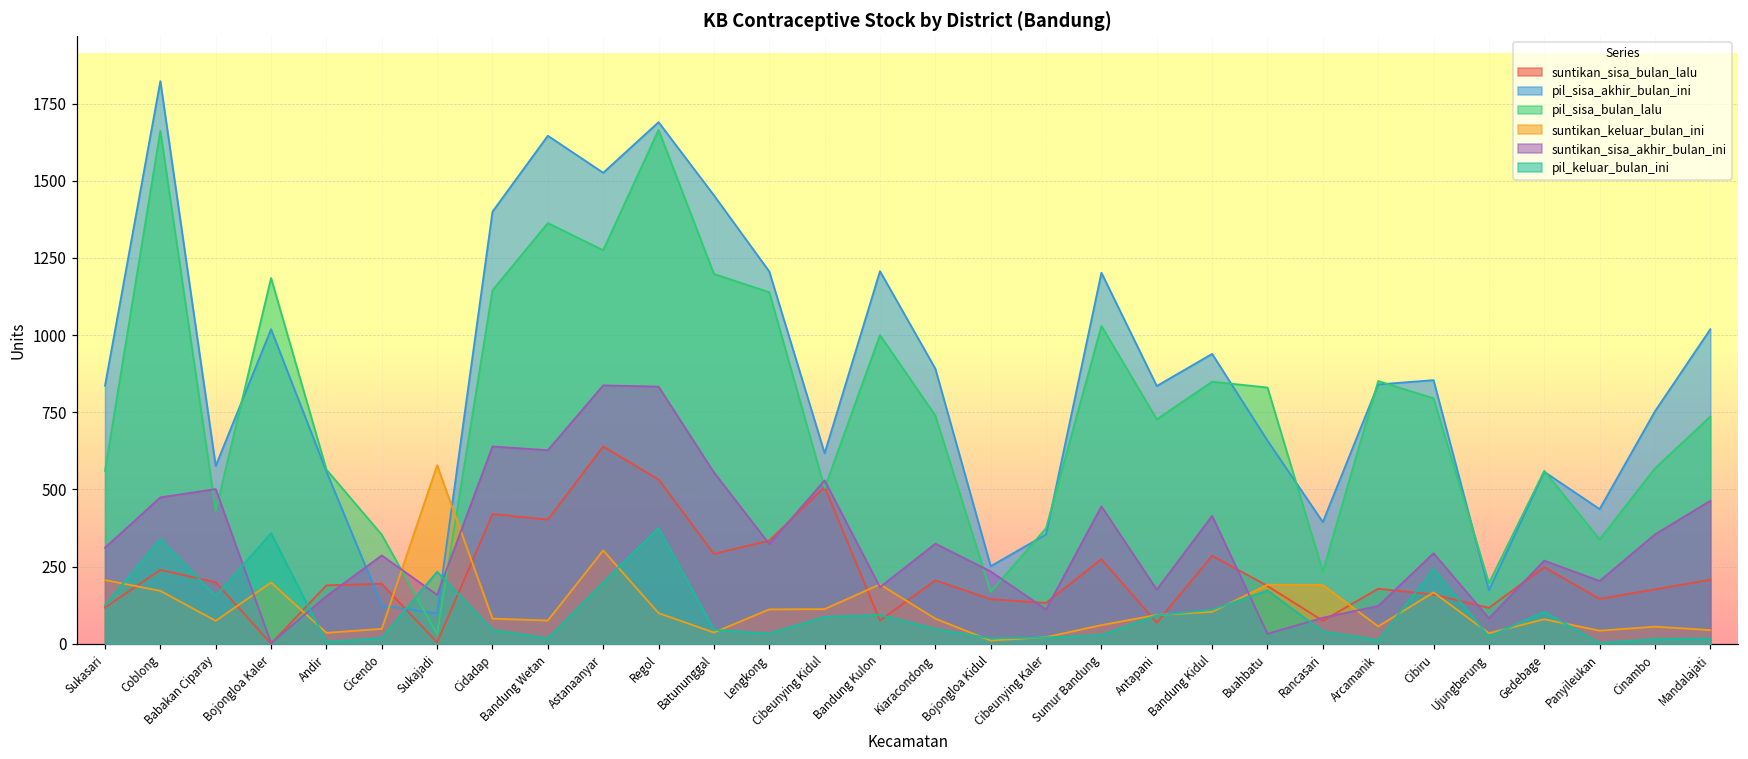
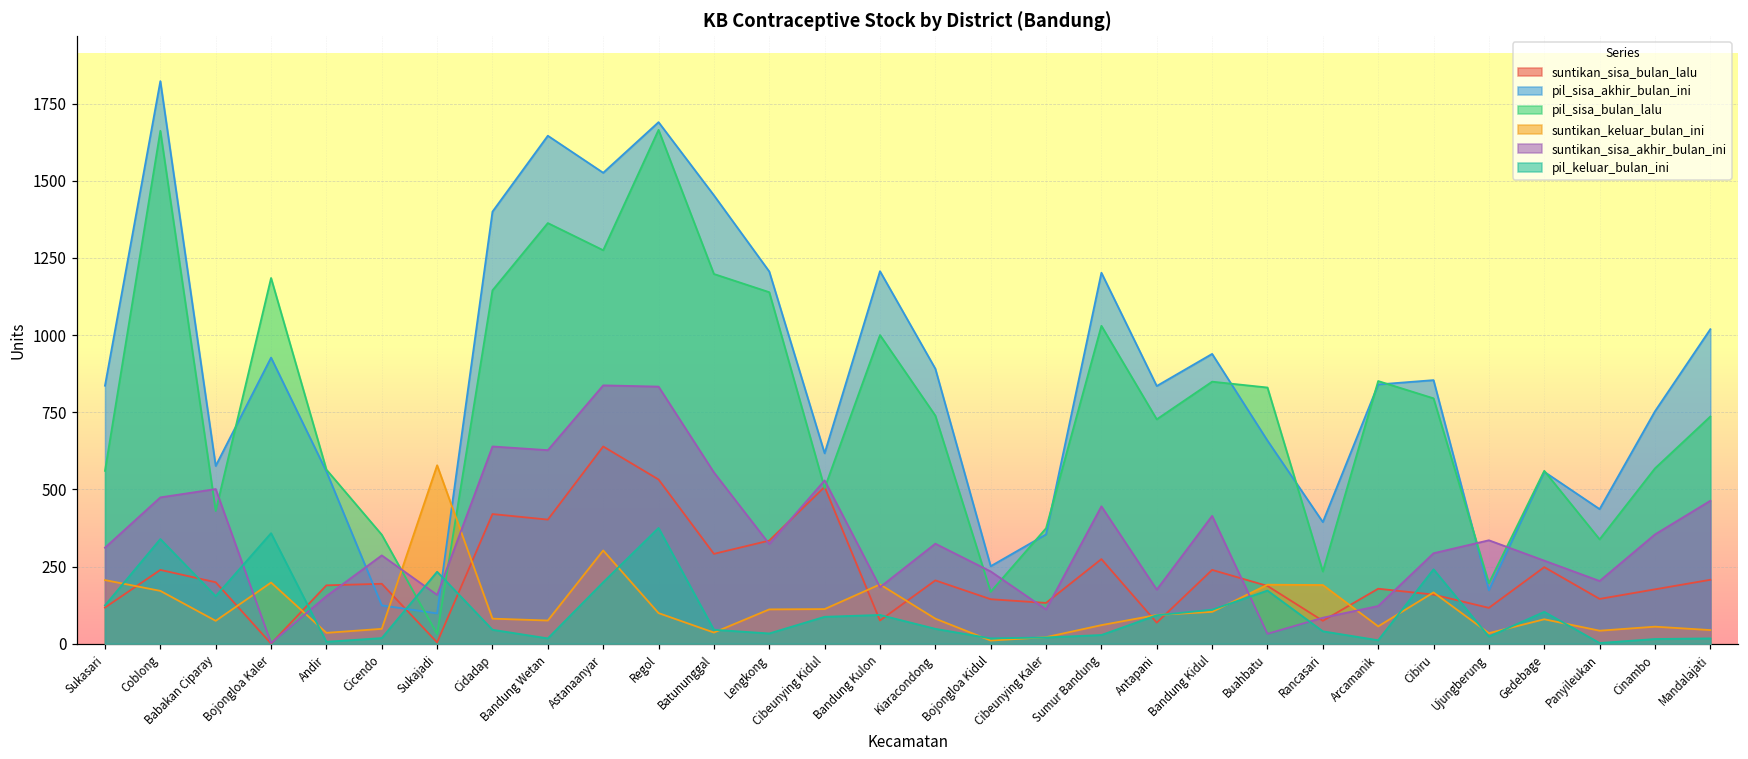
pil_sisa_akhir_bulan_ini, Bojongloa Kaler: 1020 -> 930
suntikan_sisa_bulan_lalu, Bandung Kidul: 290 -> 240
suntikan_sisa_akhir_bulan_ini, Ujungberung: 80 -> 340
